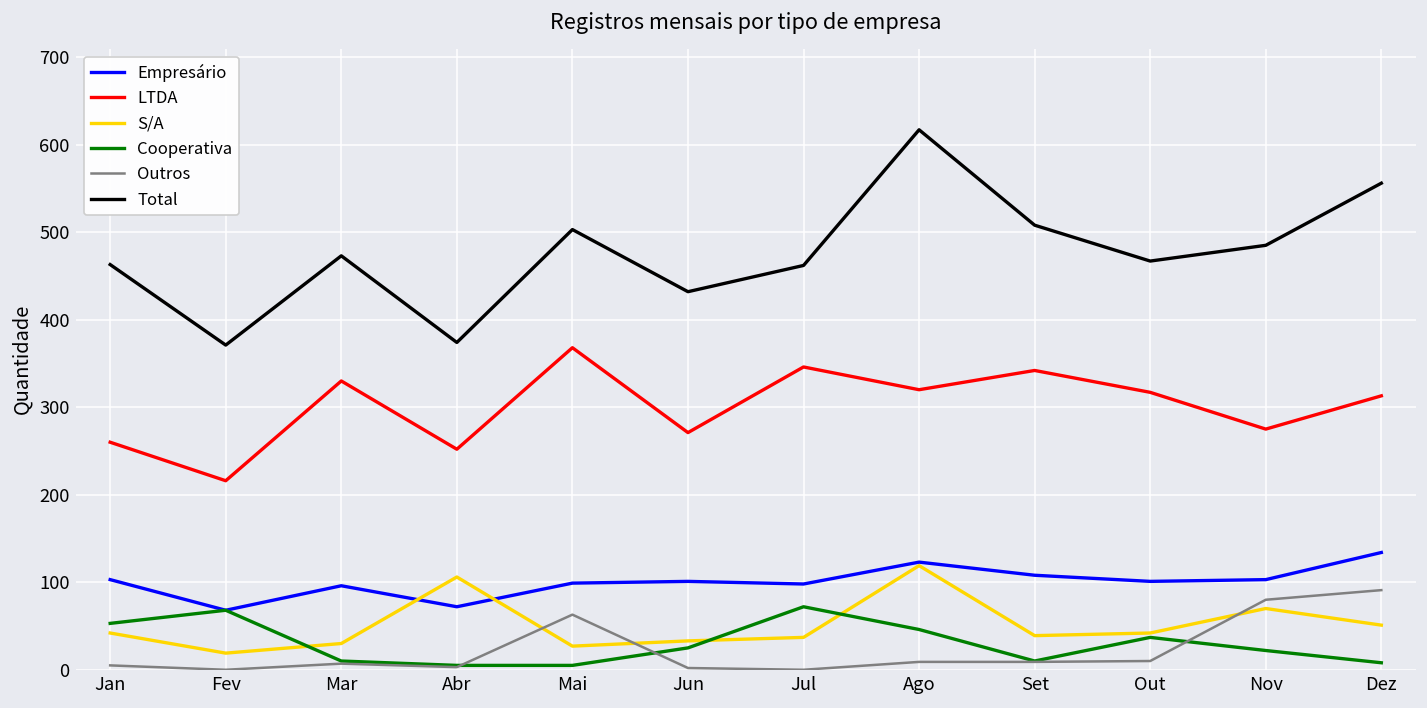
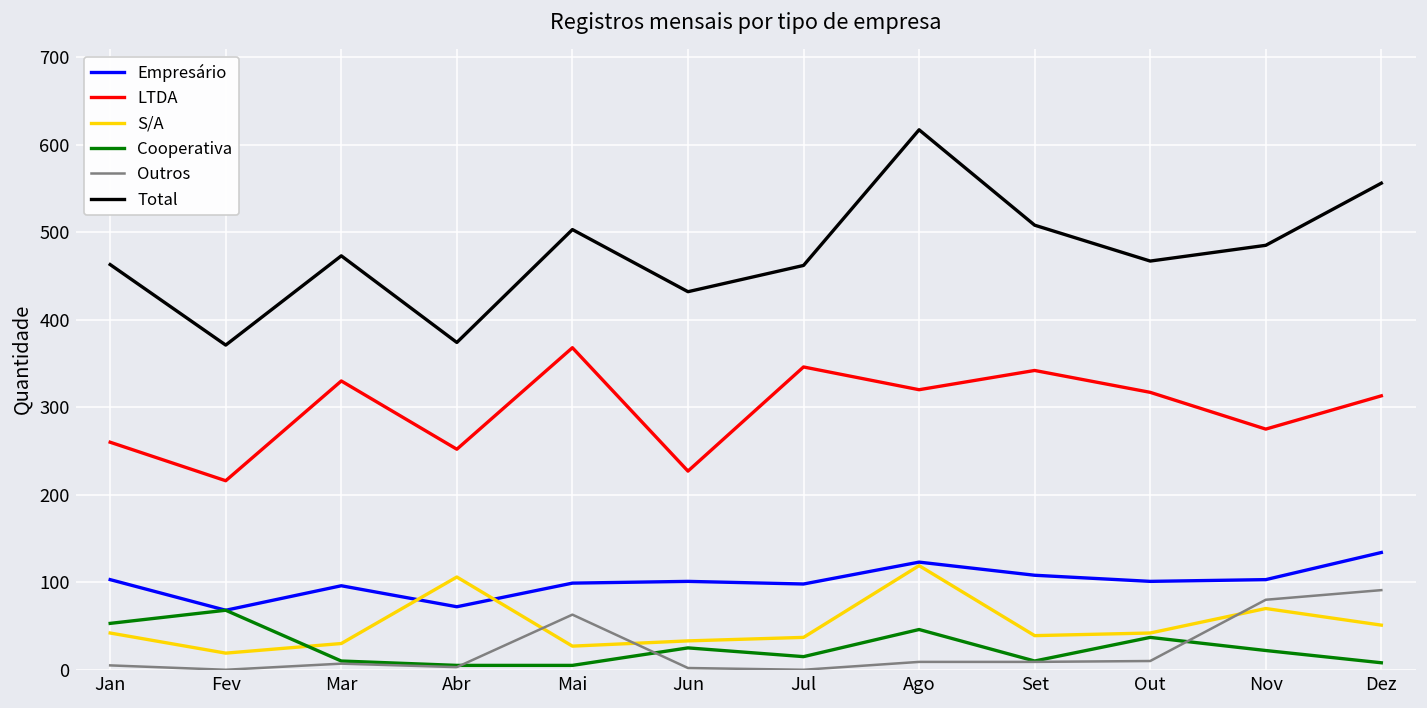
LTDA, Jun: 270 -> 230
Cooperativa, Jul: 70 -> 20
